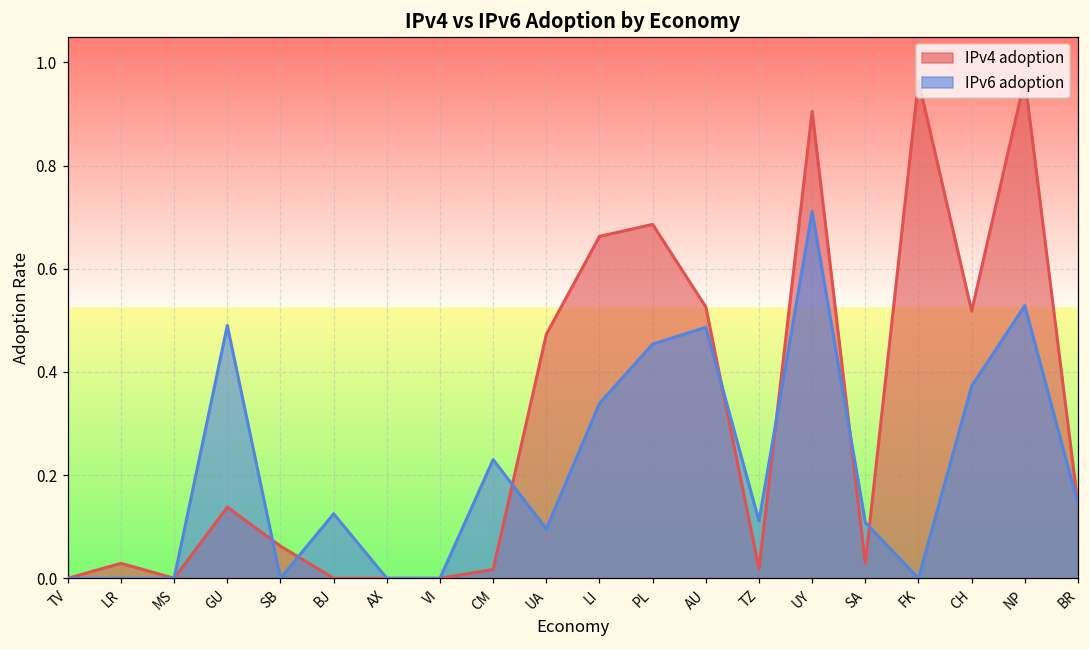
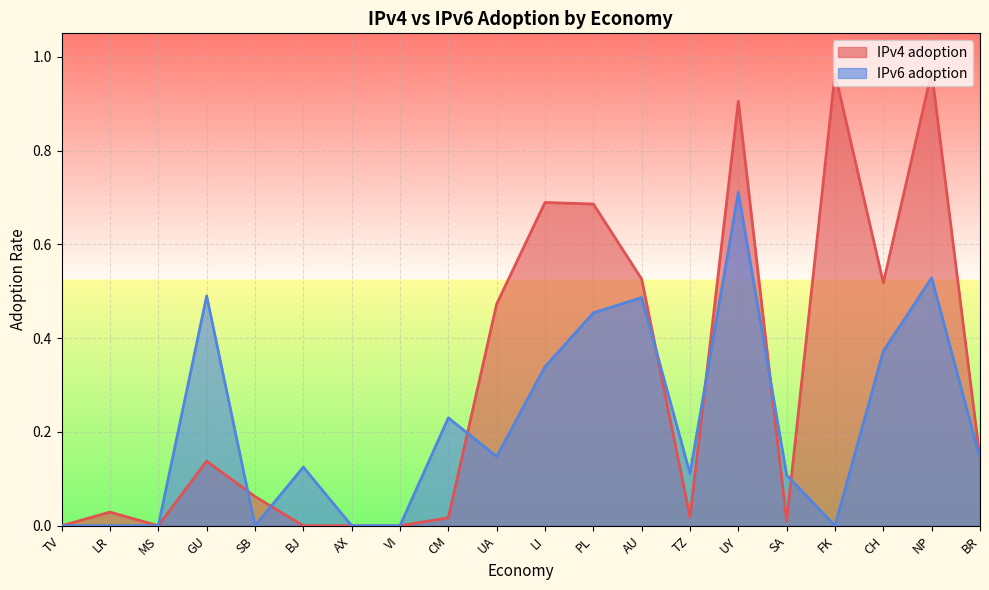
IPv6 adoption, UA: 0.10 -> 0.15
IPv4 adoption, LI: 0.66 -> 0.69
IPv4 adoption, SA: 0.03 -> 0.01
